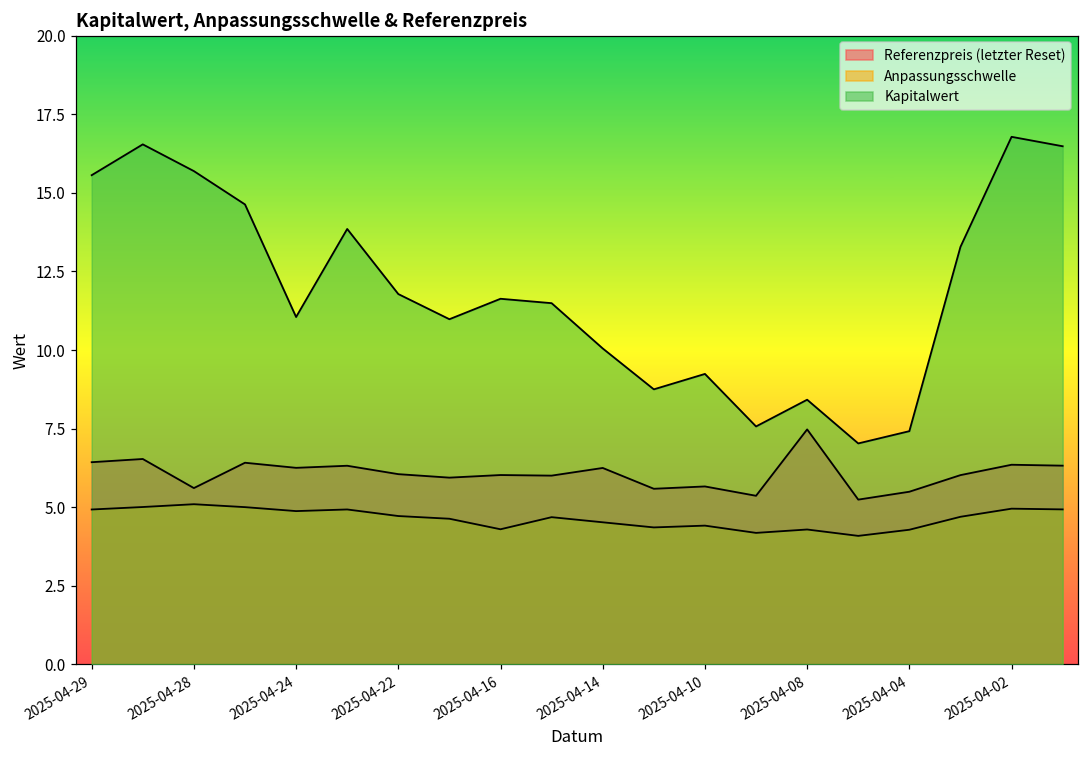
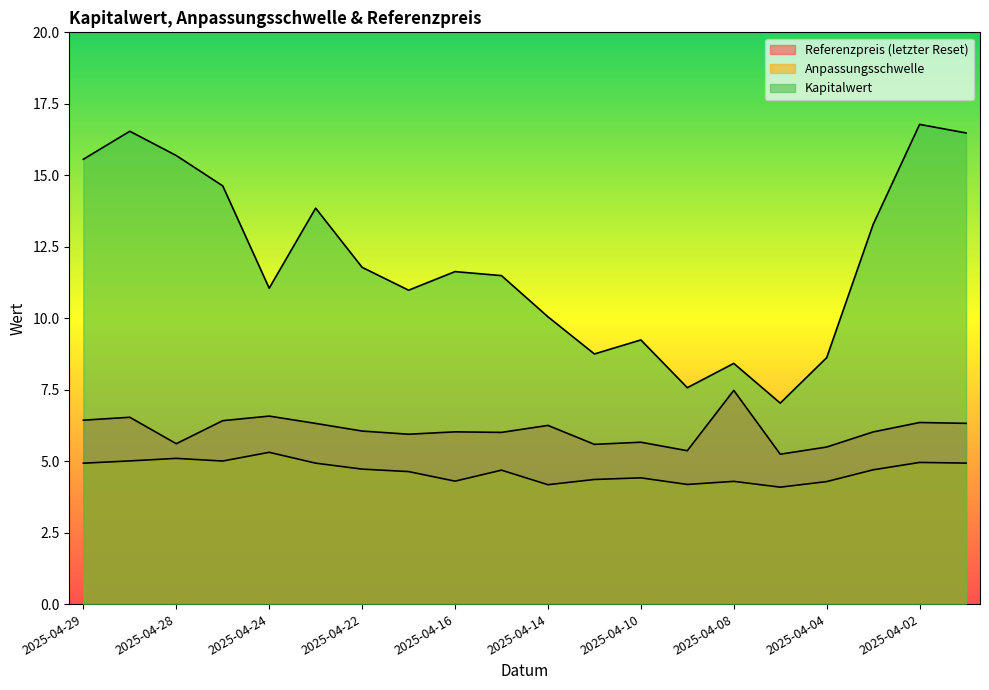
Referenzpreis (letzter Reset), 2025-04-24: 6.3 -> 6.6
Anpassungsschwelle, 2025-04-24: 4.9 -> 5.3
Anpassungsschwelle, 2025-04-14: 4.5 -> 4.2
Kapitalwert, 2025-04-04: 7.4 -> 8.6
